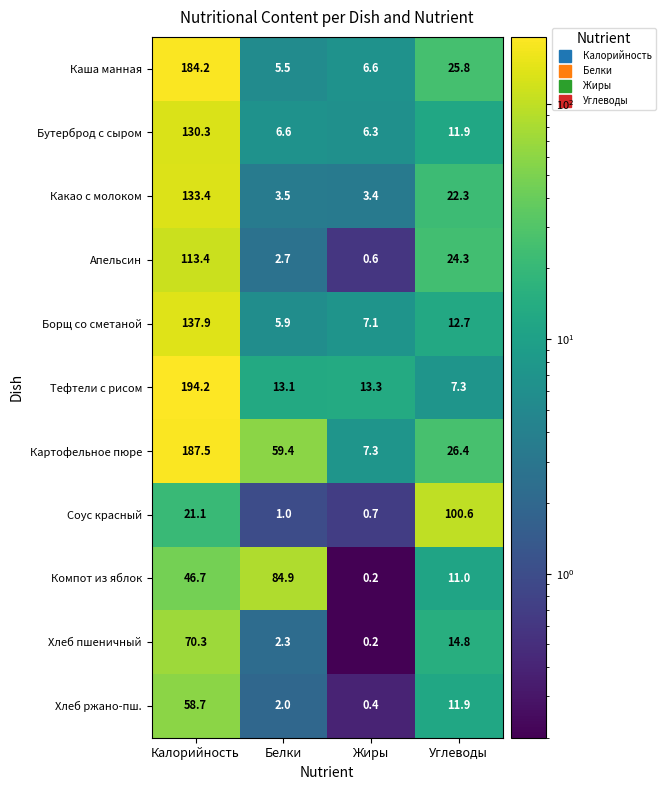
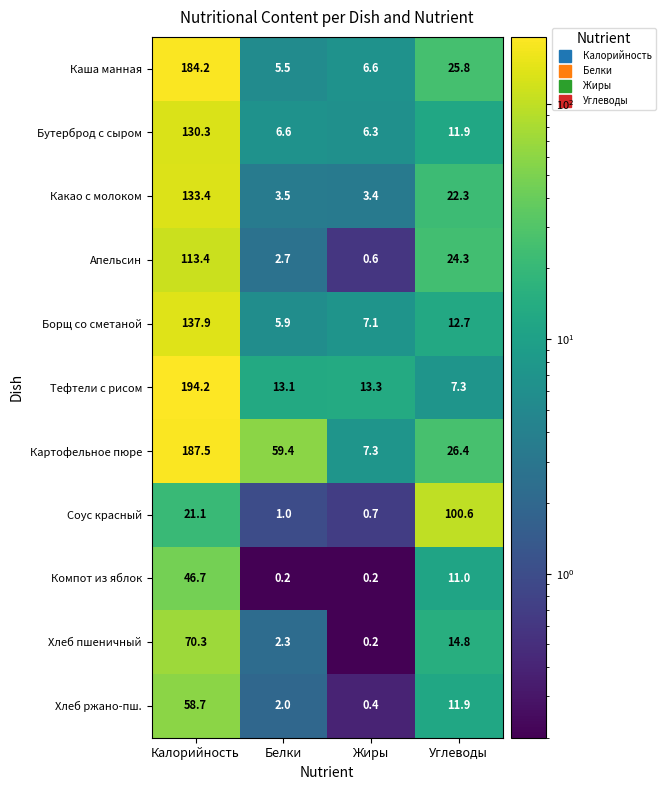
Компот из яблок, Белки: 84.9 -> 0.2
